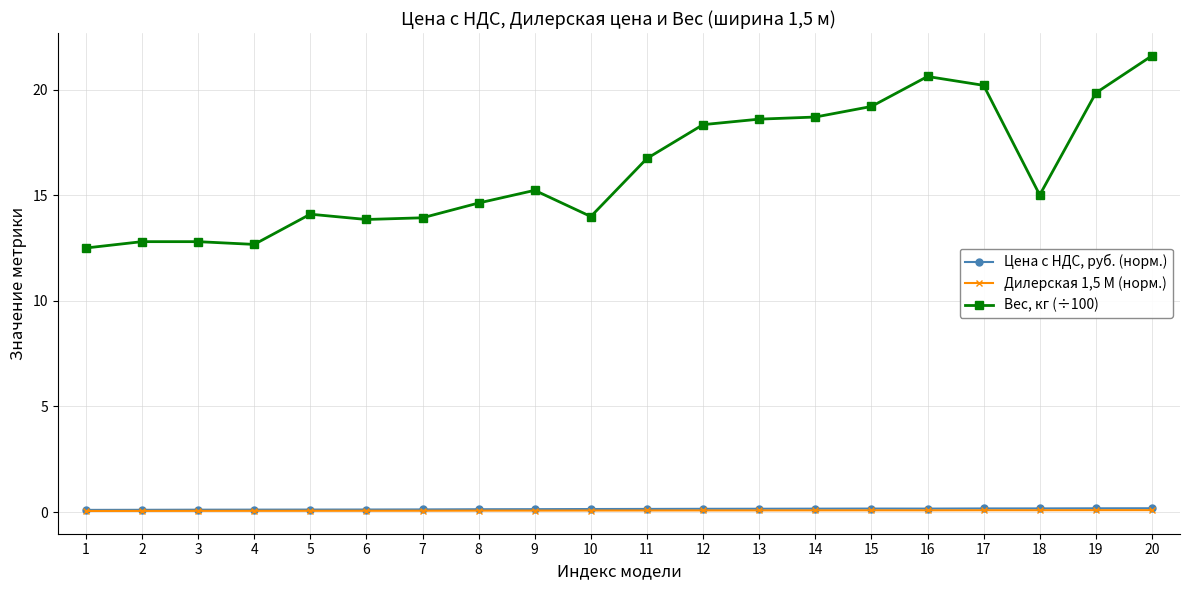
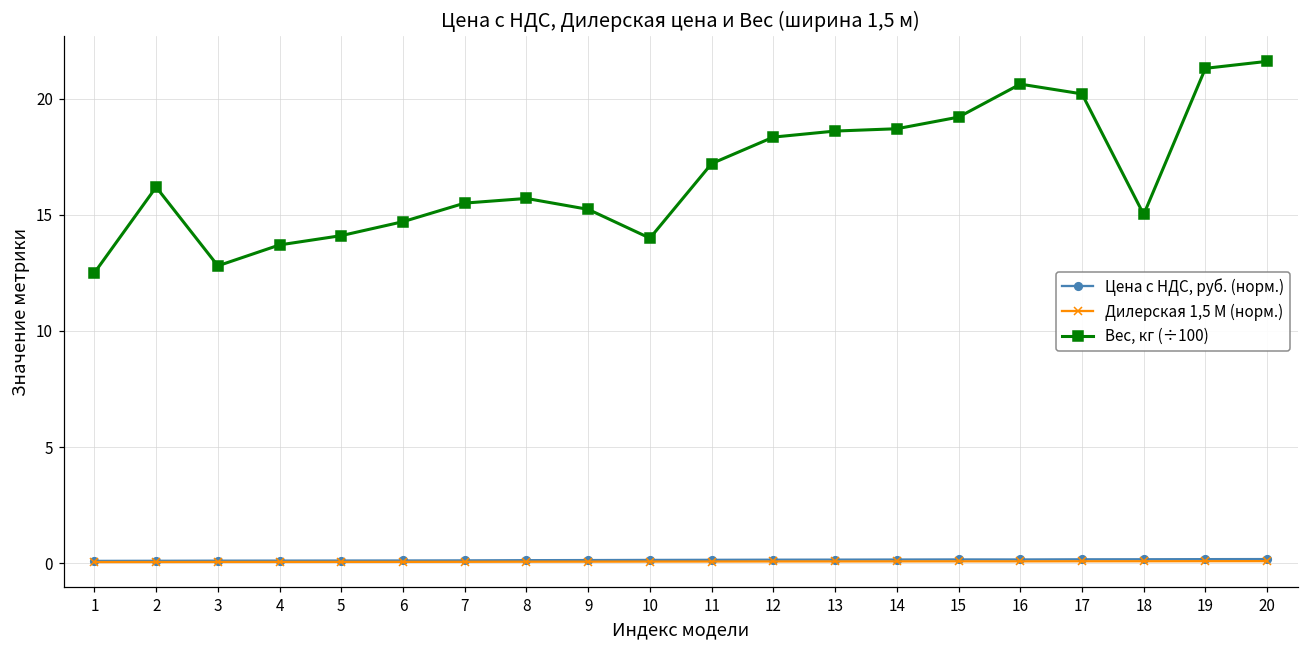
Вес, кг (÷100), 2: 12.8 -> 16.2
Вес, кг (÷100), 4: 12.7 -> 13.7
Вес, кг (÷100), 6: 13.9 -> 14.7
Вес, кг (÷100), 7: 13.9 -> 15.5
Вес, кг (÷100), 8: 14.6 -> 15.7
Вес, кг (÷100), 11: 16.7 -> 17.2
Вес, кг (÷100), 19: 19.8 -> 21.3
